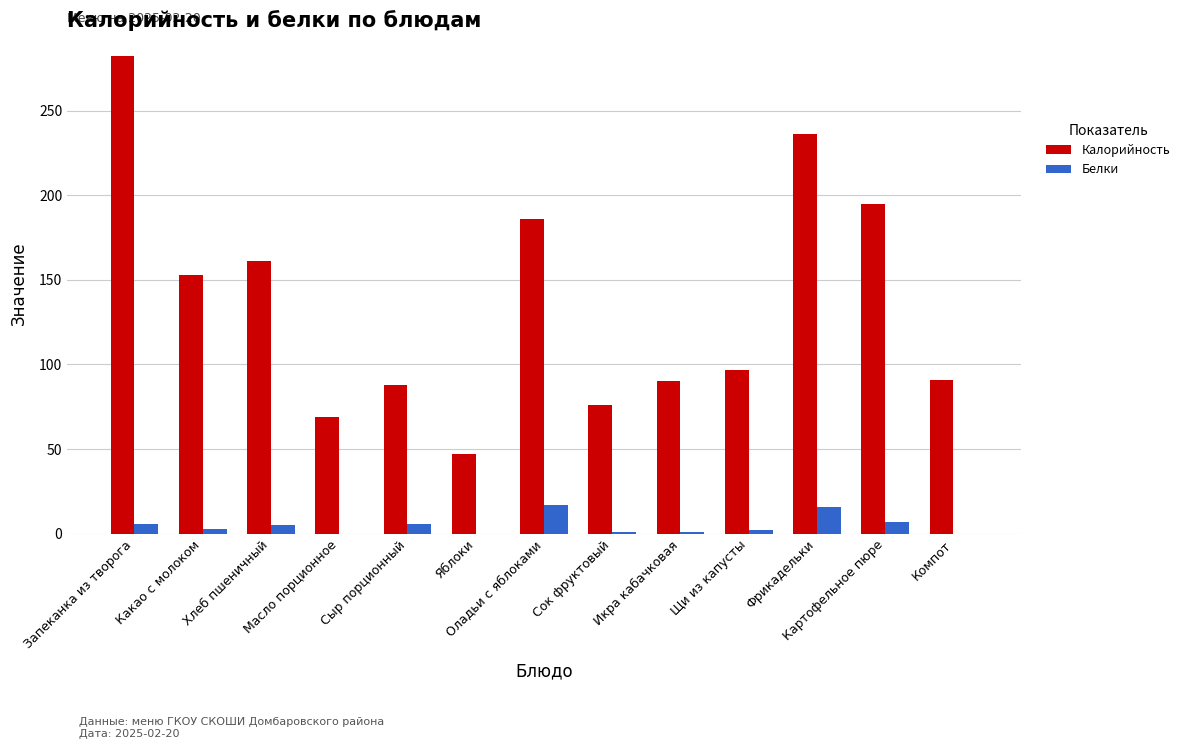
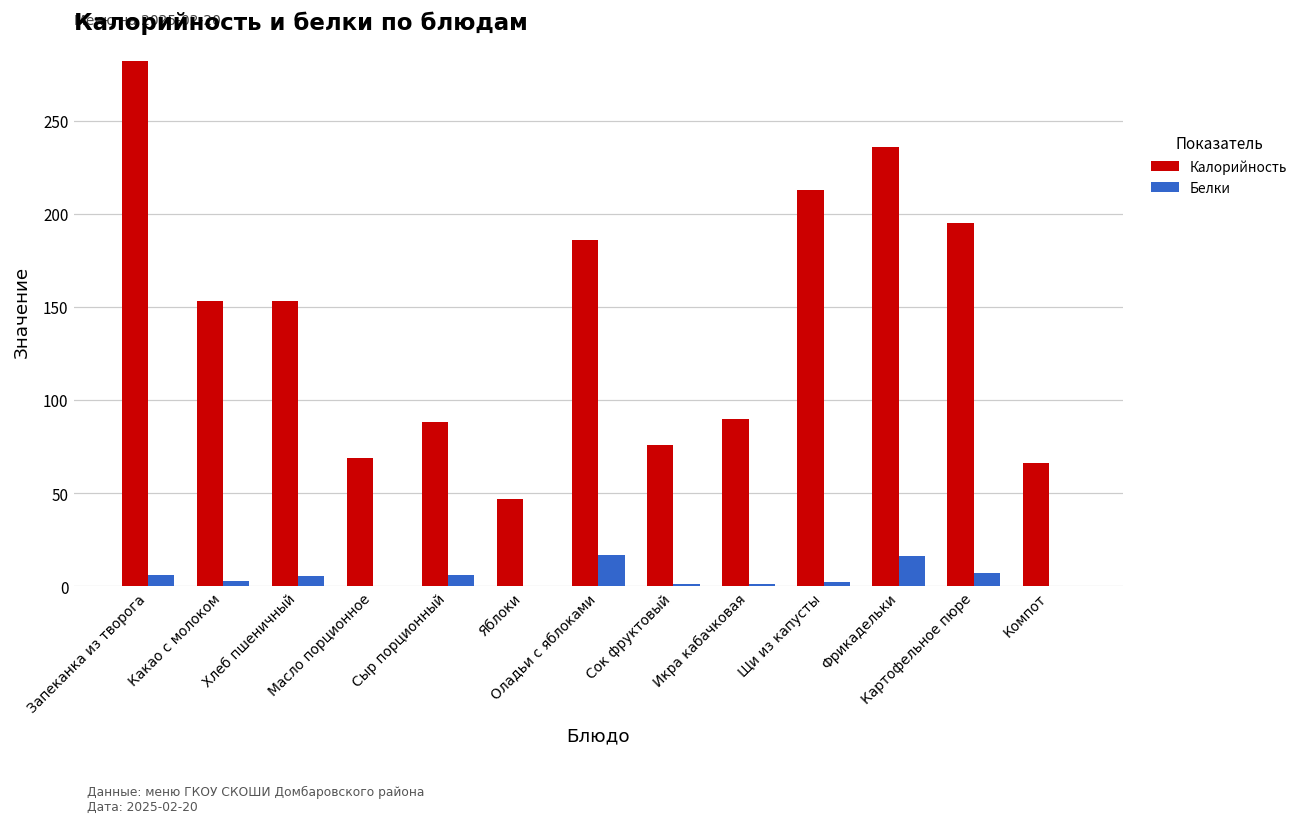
Калорийность, Хлеб пшеничный: 161 -> 153
Калорийность, Щи из капусты: 97 -> 213
Калорийность, Компот: 91 -> 66
